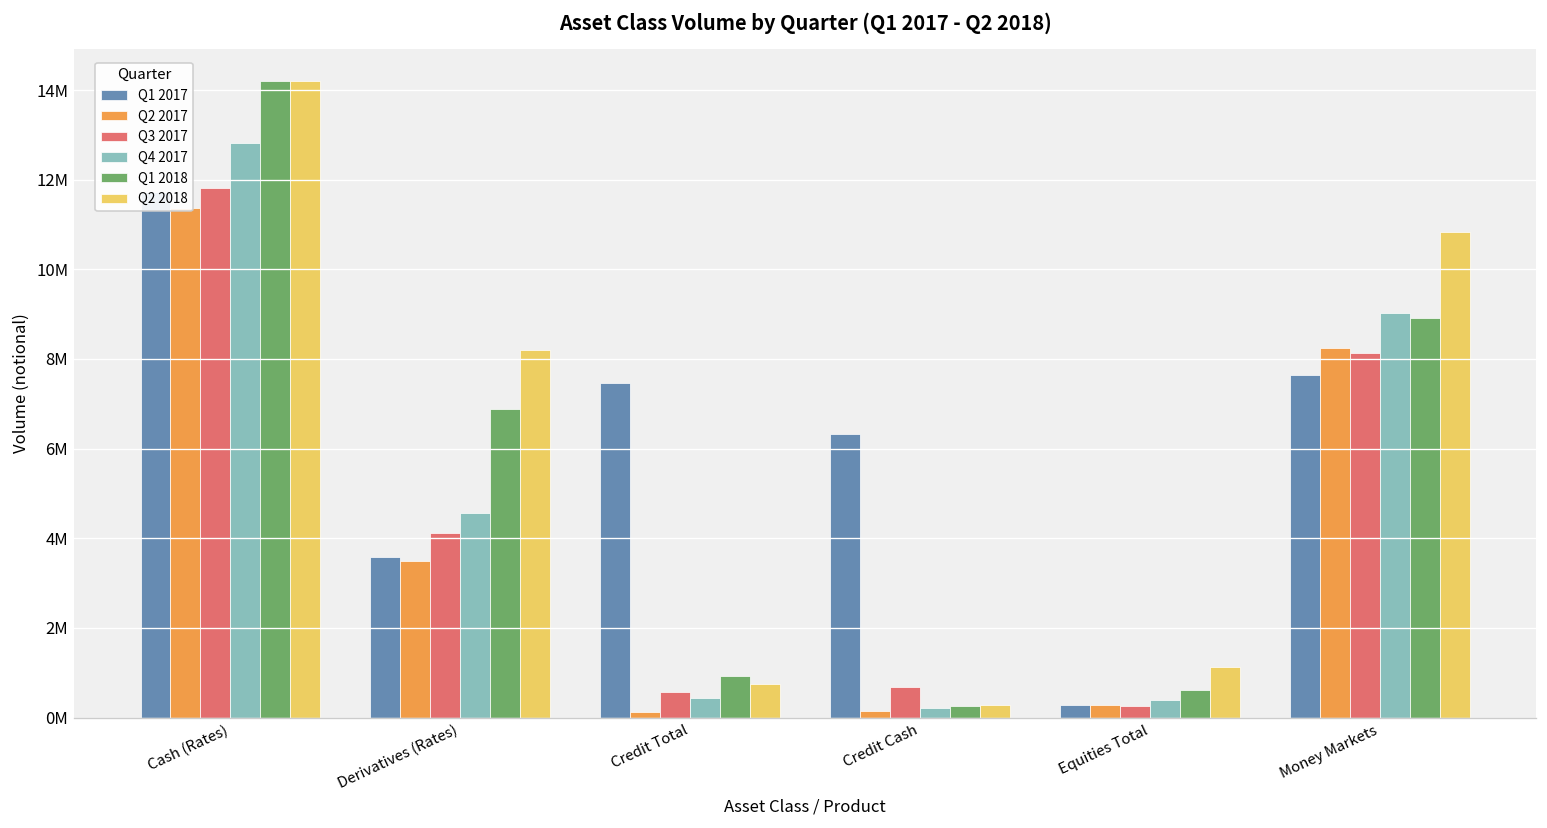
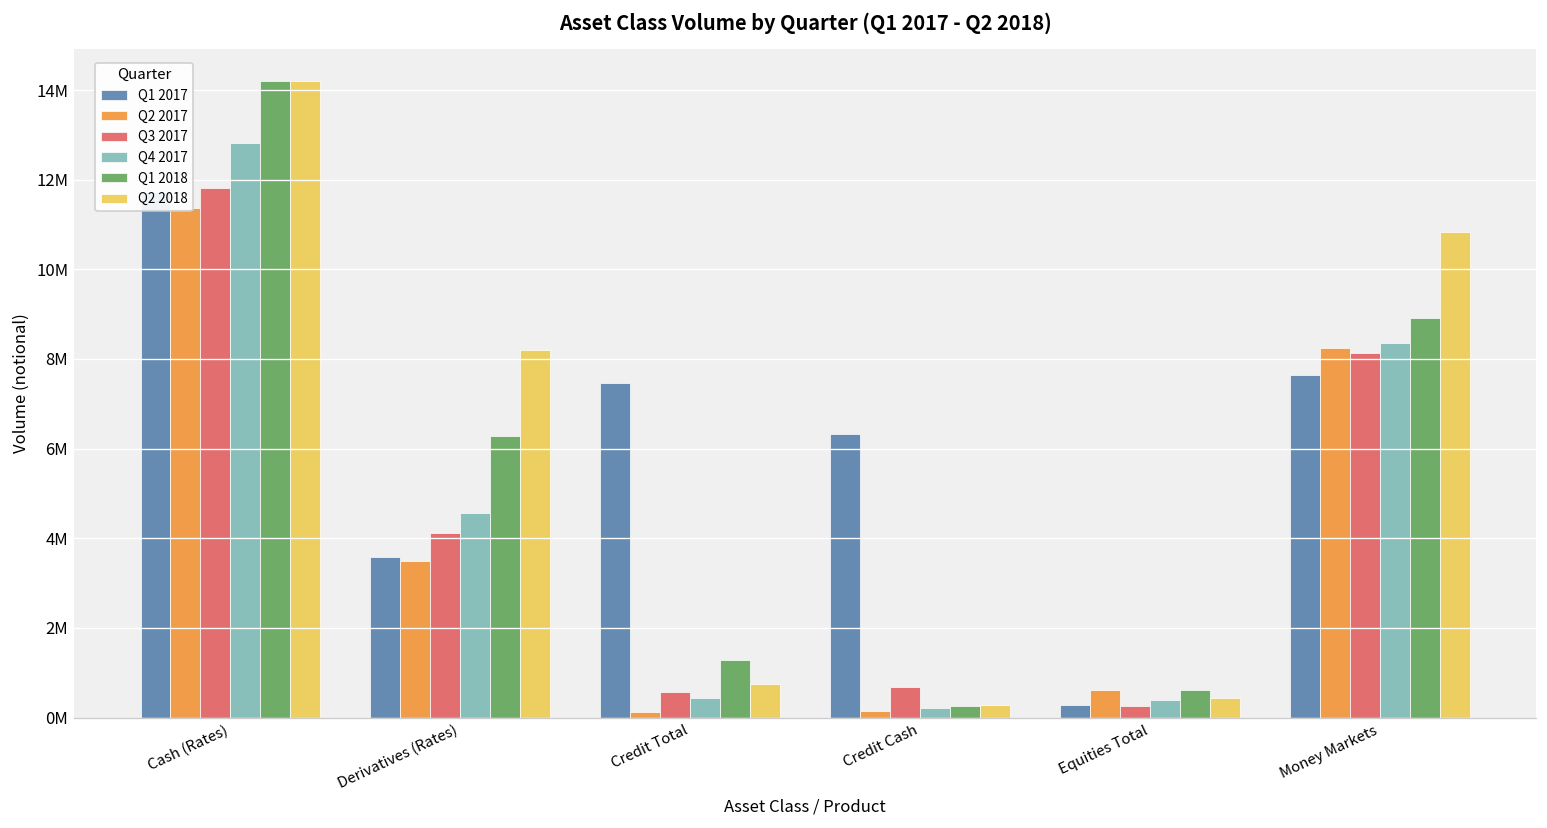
Q1 2018, Derivatives (Rates): 6900000 -> 6300000
Q1 2018, Credit Total: 900000 -> 1300000
Q2 2017, Equities Total: 300000 -> 600000
Q2 2018, Equities Total: 1100000 -> 400000
Q4 2017, Money Markets: 9000000 -> 8400000
